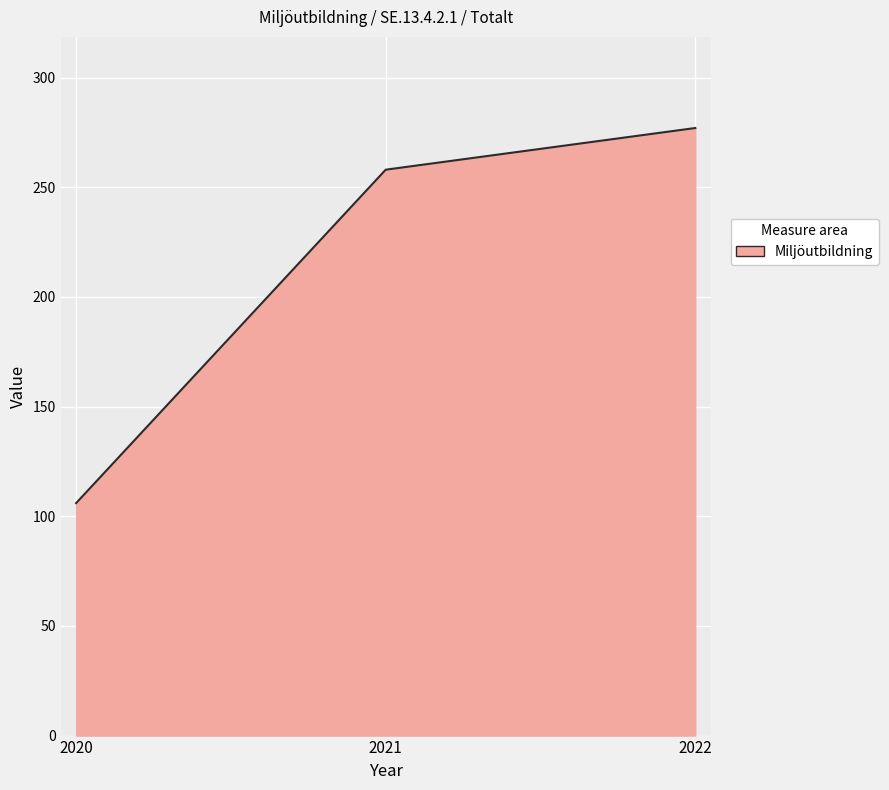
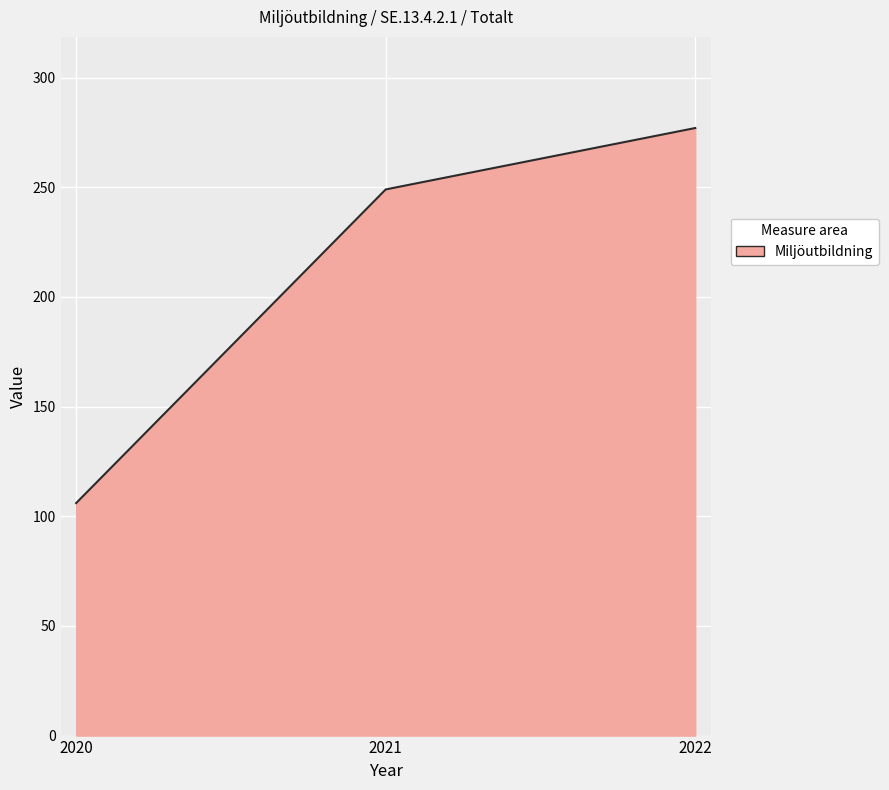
2021: 258 -> 249
